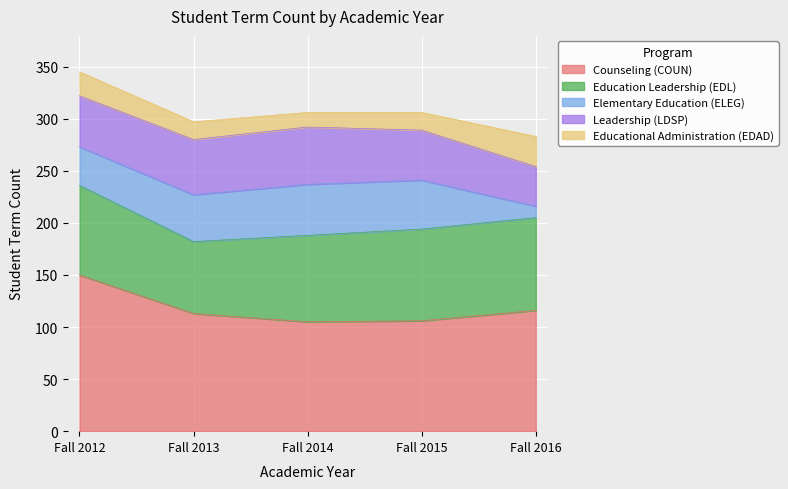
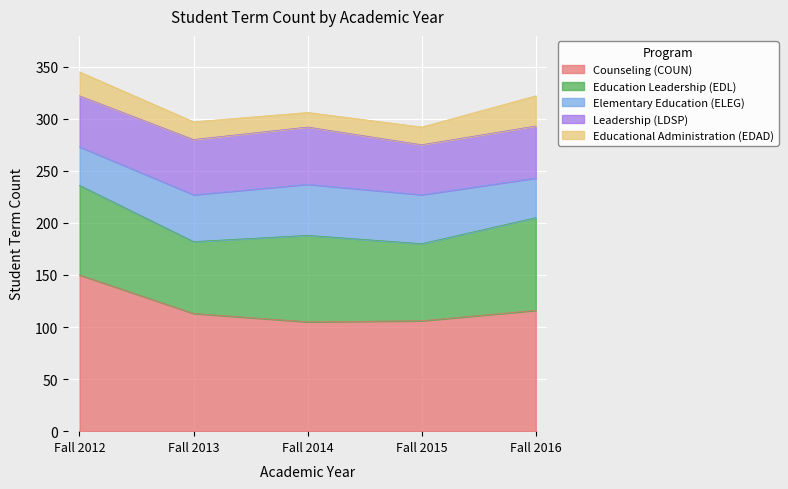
Education Leadership (EDL), Fall 2015: 88 -> 74
Elementary Education (ELEG), Fall 2016: 11 -> 38
Leadership (LDSP), Fall 2016: 38 -> 50
